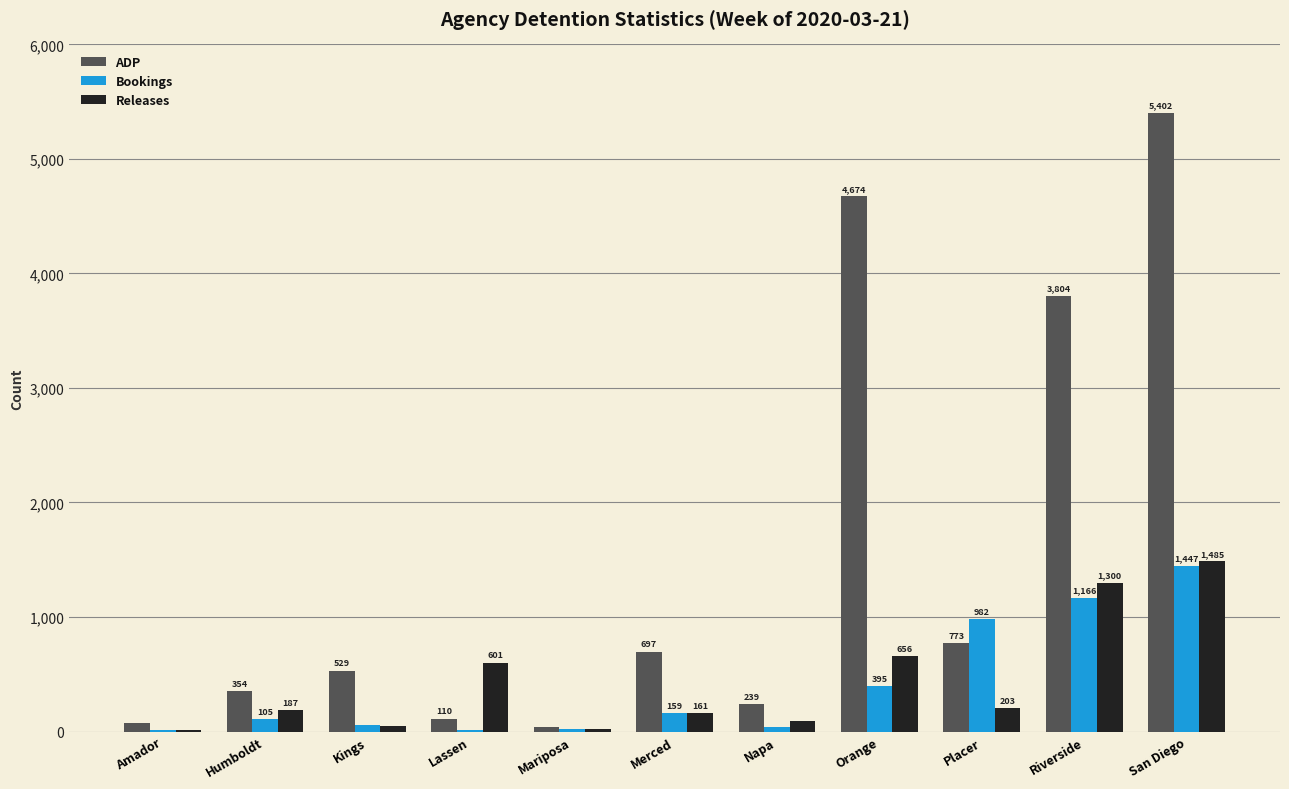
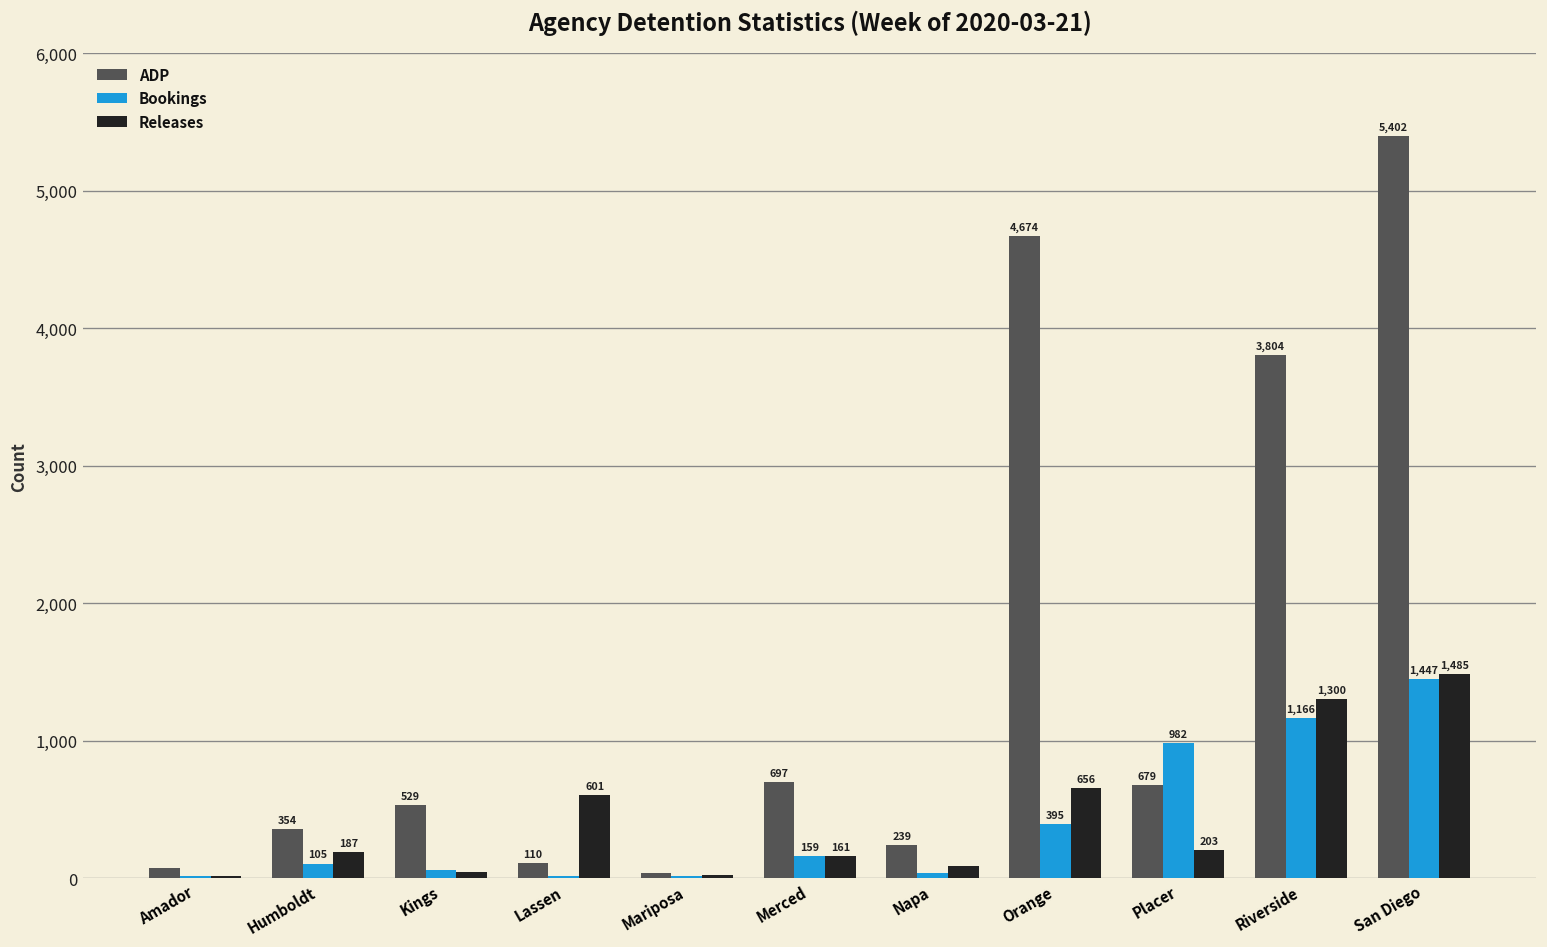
ADP, Placer: 773 -> 679
